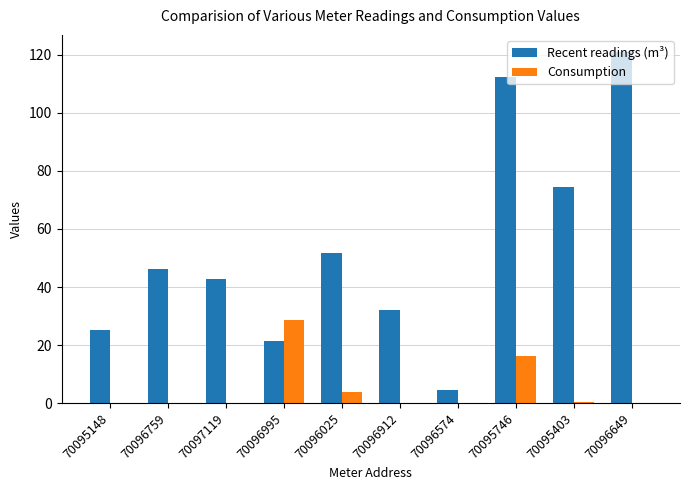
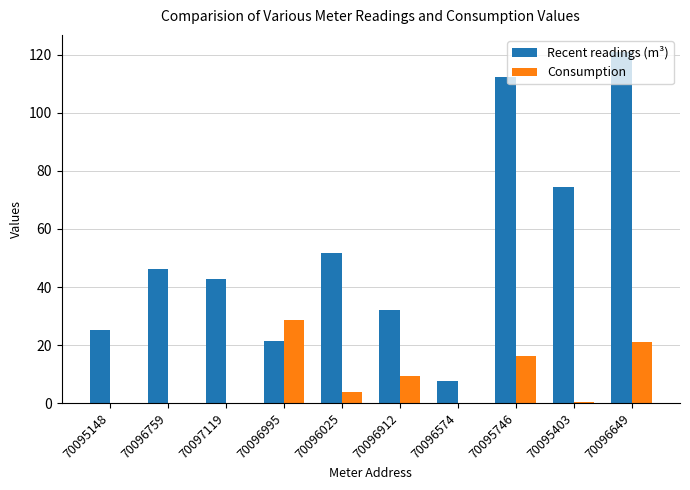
Consumption, 70096912: 0 -> 9
Recent readings (m³), 70096574: 4 -> 8
Consumption, 70096649: 0 -> 21
